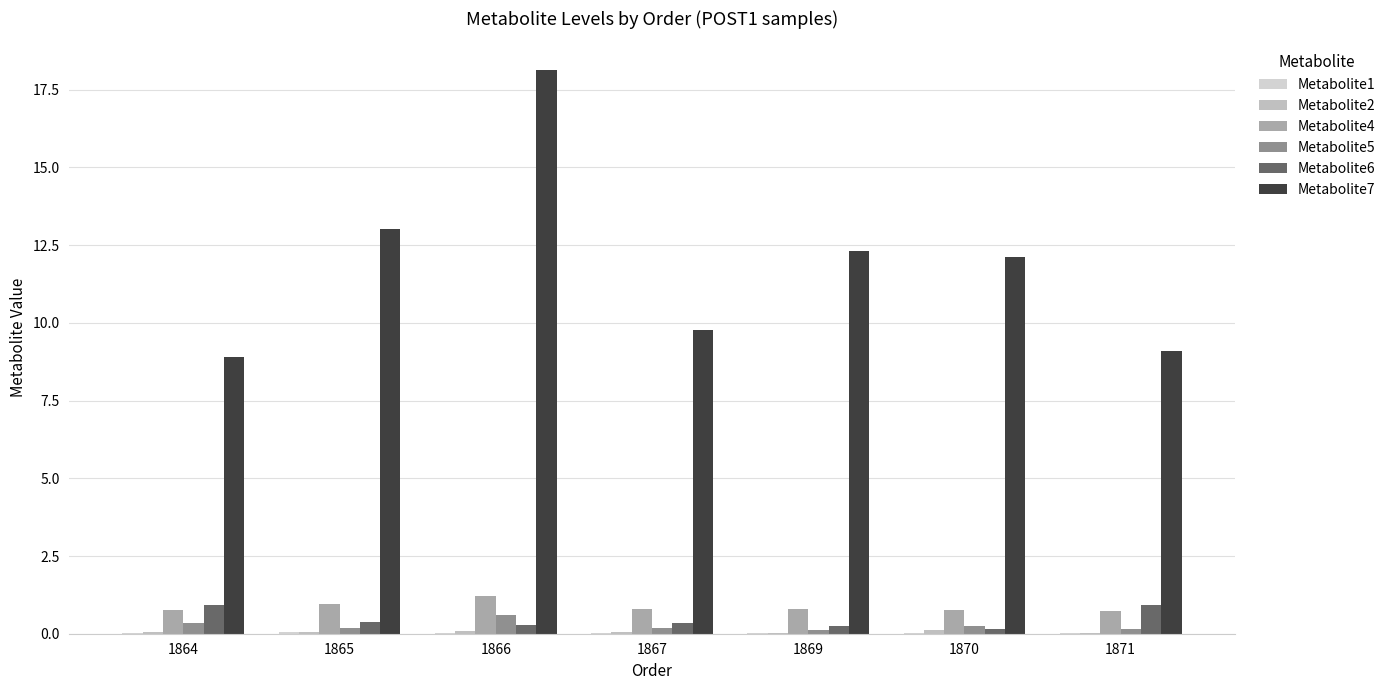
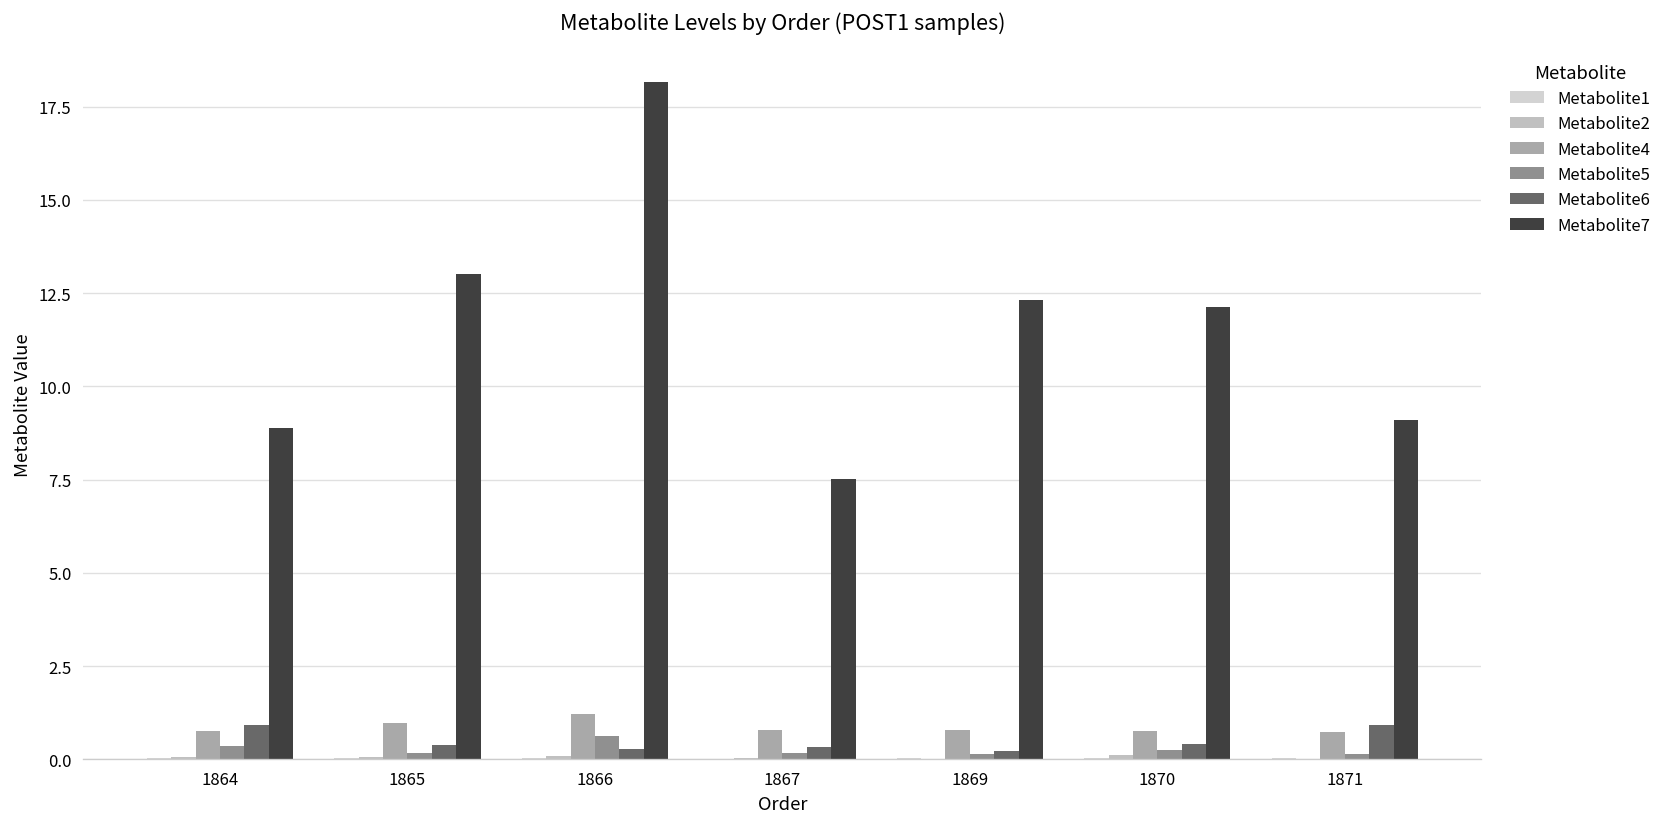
Metabolite7, 1867: 9.8 -> 7.5
Metabolite6, 1870: 0.1 -> 0.4
